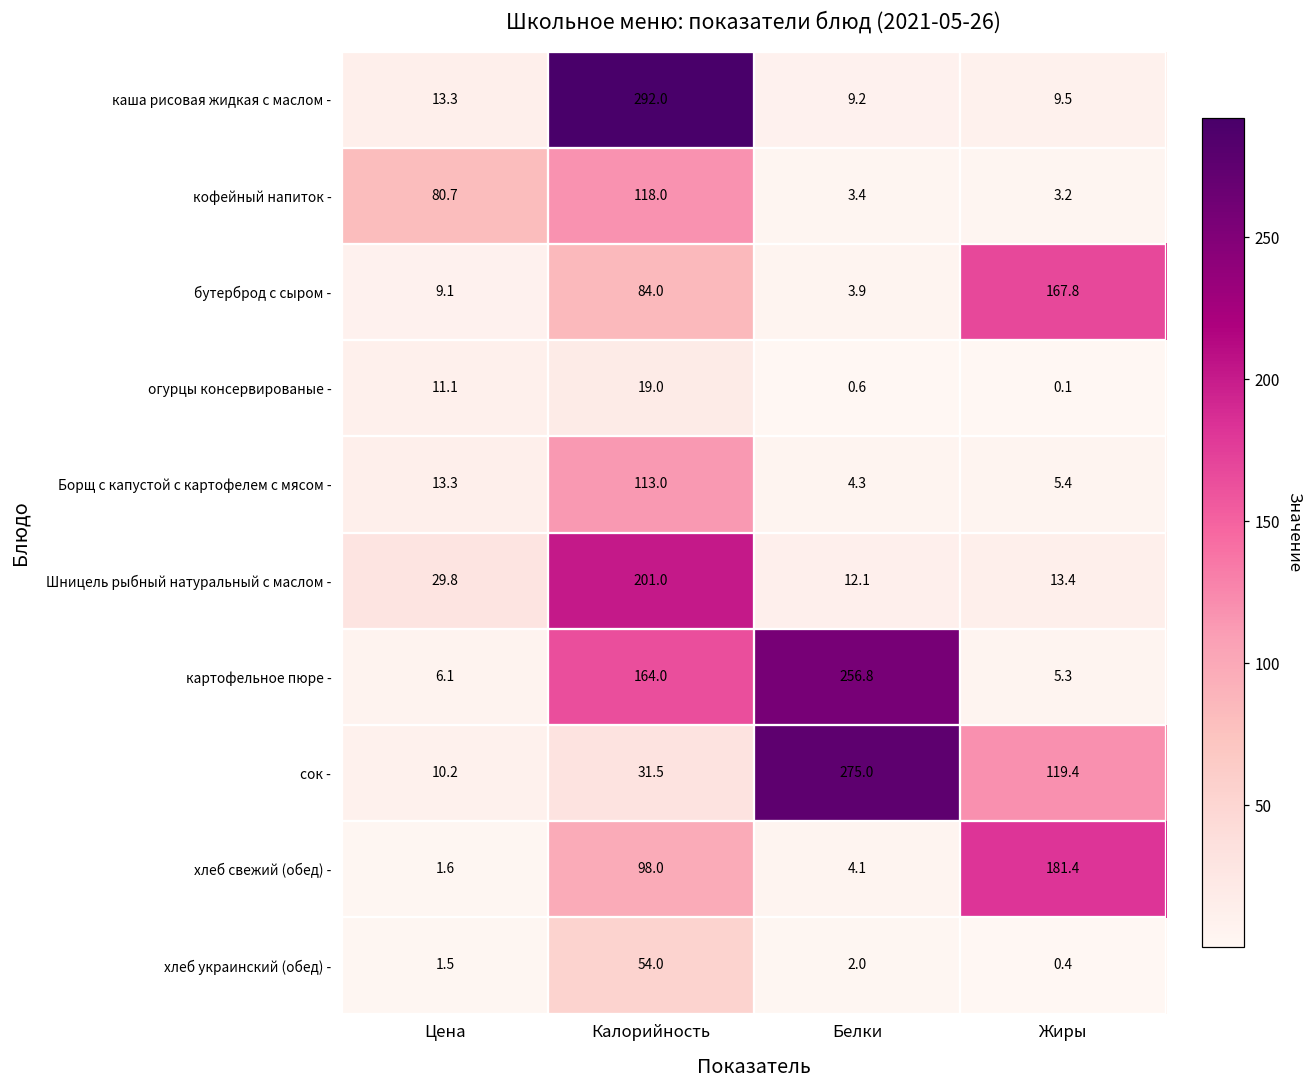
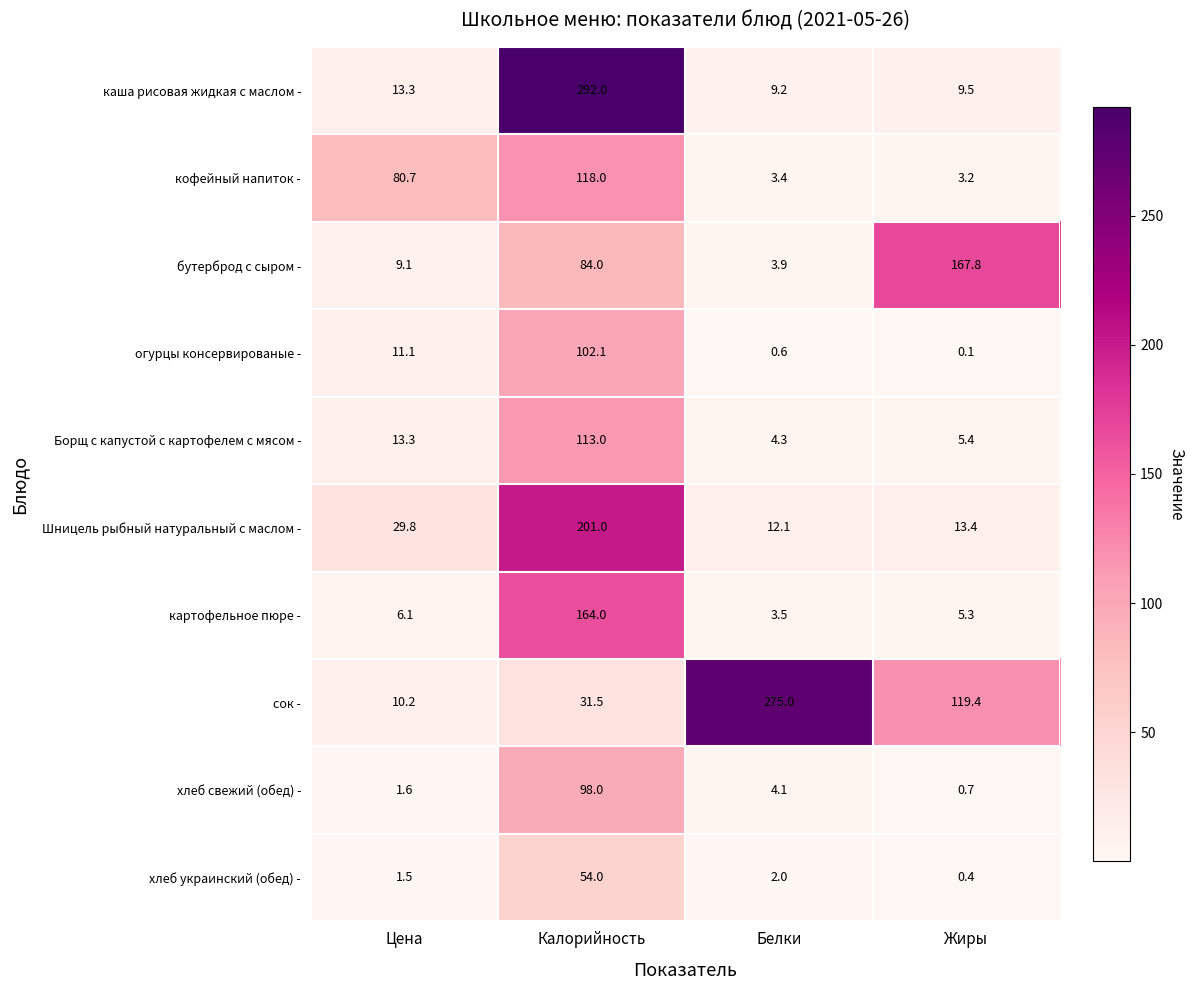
огурцы консервированые -, Калорийность: 19.0 -> 102.1
картофельное пюре -, Белки: 256.8 -> 3.5
хлеб свежий (обед) -, Жиры: 181.4 -> 0.7
